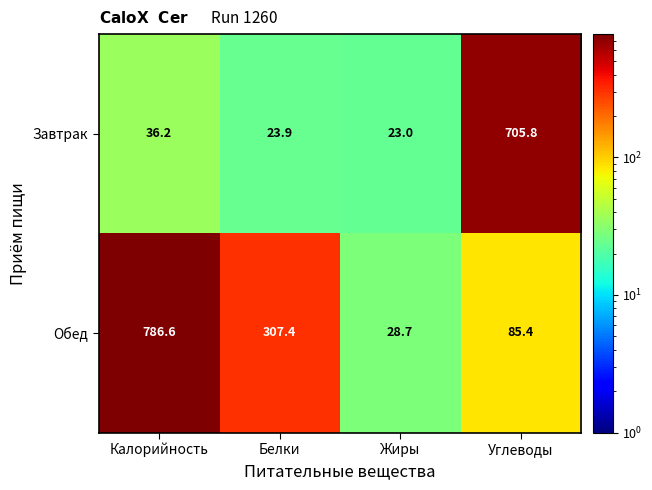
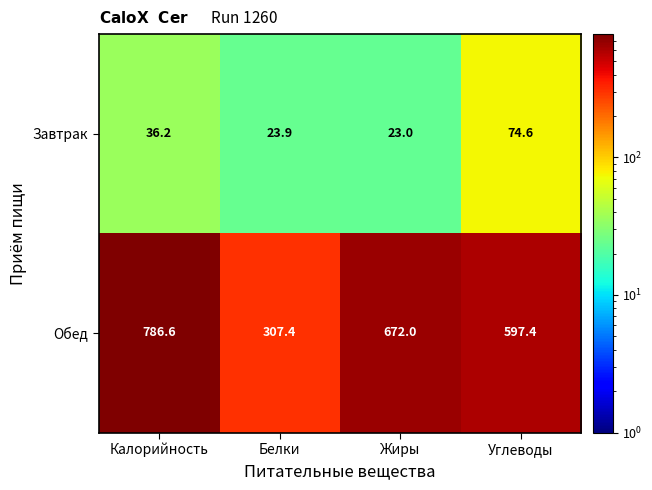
Завтрак, Углеводы: 705.8 -> 74.6
Обед, Жиры: 28.7 -> 672.0
Обед, Углеводы: 85.4 -> 597.4
